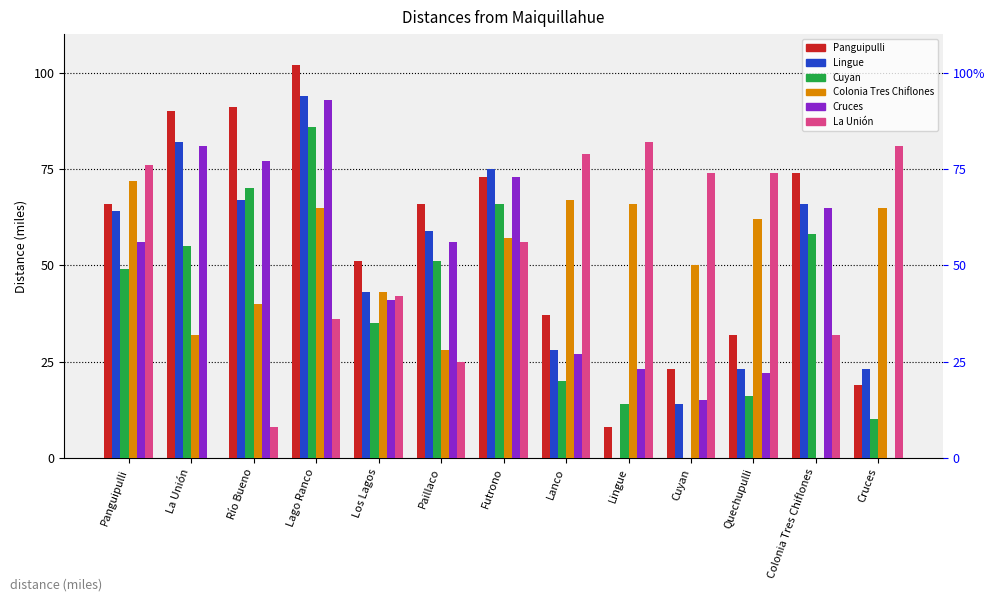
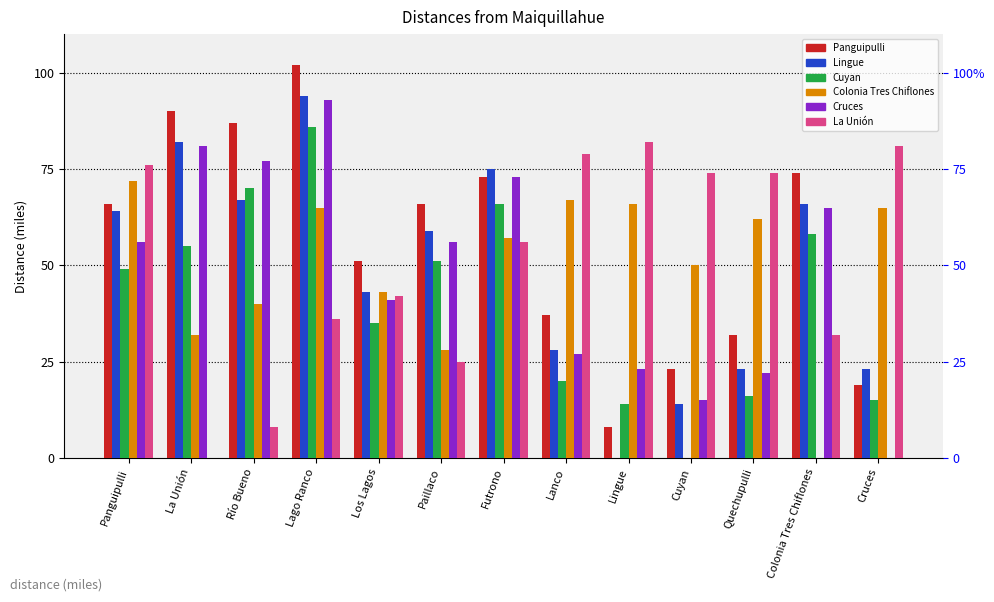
Panguipulli, Río Bueno: 91 -> 87
Cuyan, Cruces: 10 -> 15
